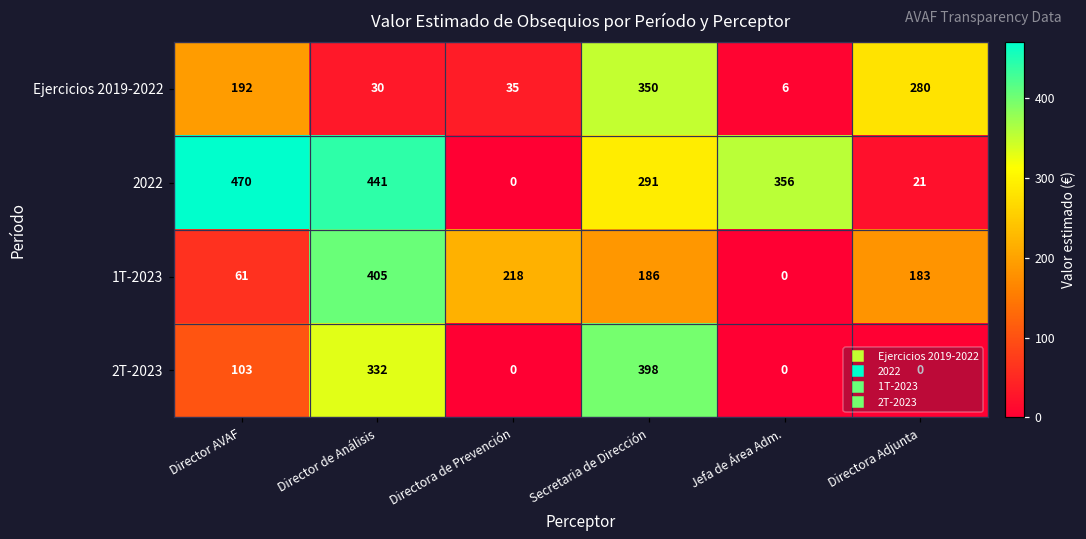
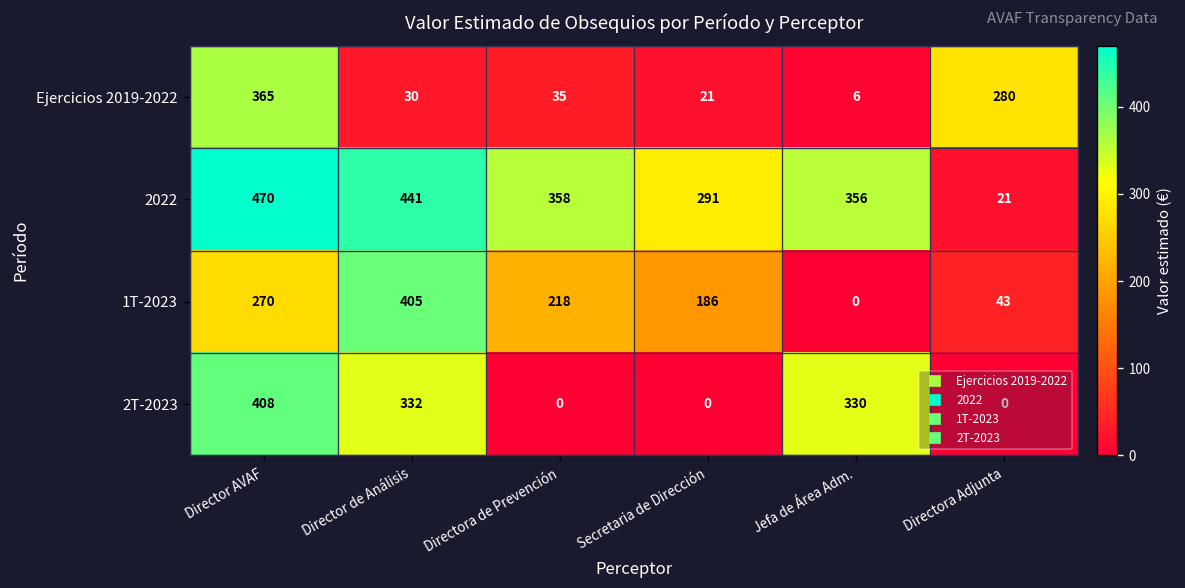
Ejercicios 2019-2022, Director AVAF: 192 -> 365
Ejercicios 2019-2022, Secretaria de Dirección: 350 -> 21
2022, Directora de Prevención: 0 -> 358
1T-2023, Director AVAF: 61 -> 270
1T-2023, Directora Adjunta: 183 -> 43
2T-2023, Director AVAF: 103 -> 408
2T-2023, Secretaria de Dirección: 398 -> 0
2T-2023, Jefa de Área Adm.: 0 -> 330
